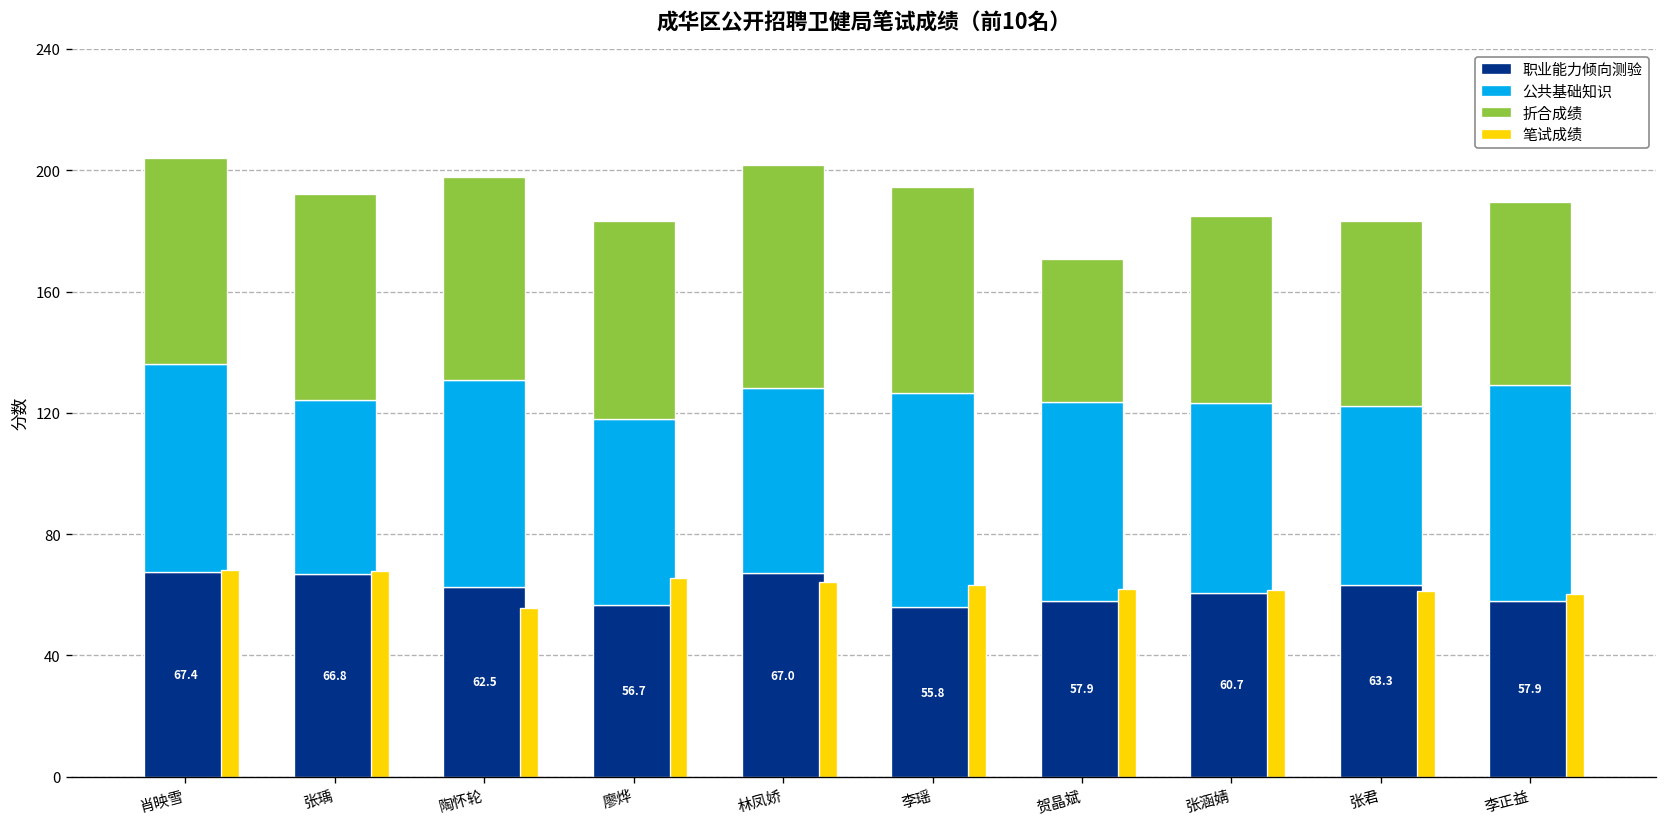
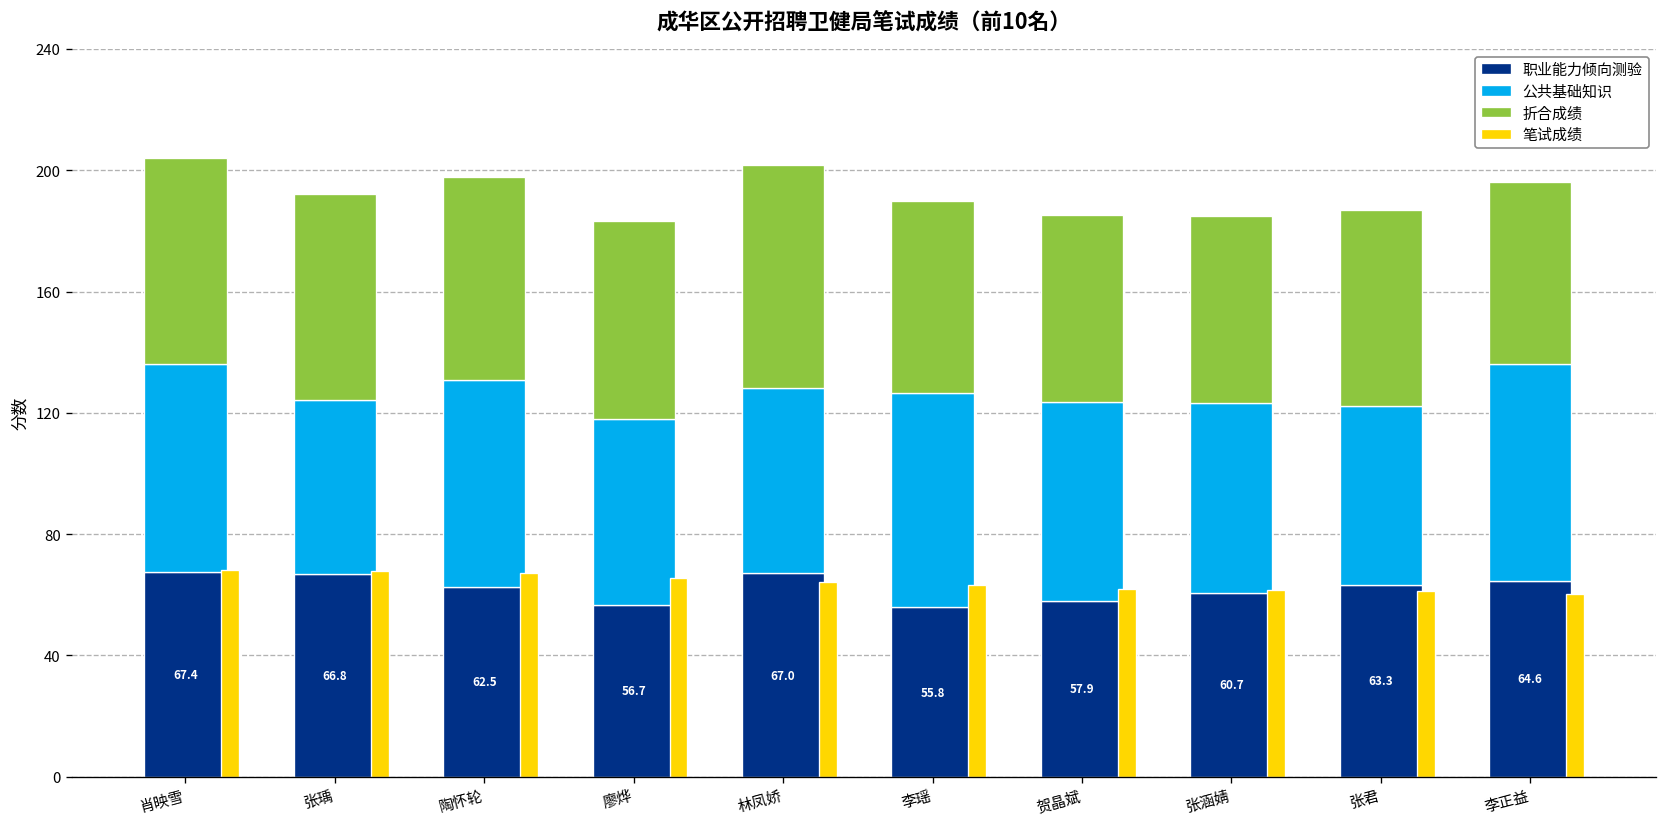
笔试成绩, 陶怀轮: 56 -> 67
折合成绩, 李瑶: 68 -> 63
折合成绩, 贺晶斌: 47 -> 62
折合成绩, 张君: 61 -> 65
职业能力倾向测验, 李正益: 57.9 -> 64.6
